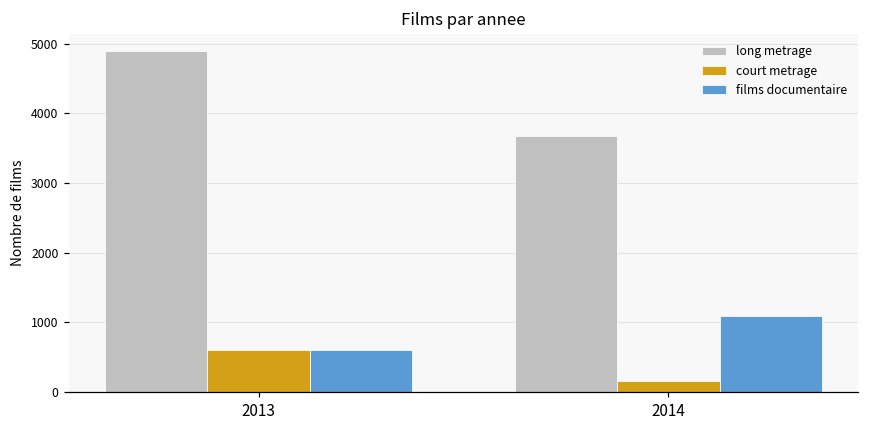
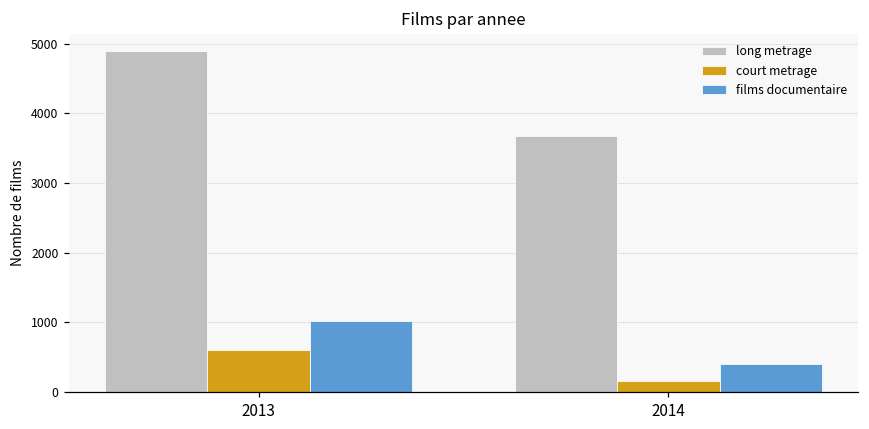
films documentaire, 2013: 600 -> 1000
films documentaire, 2014: 1100 -> 400
